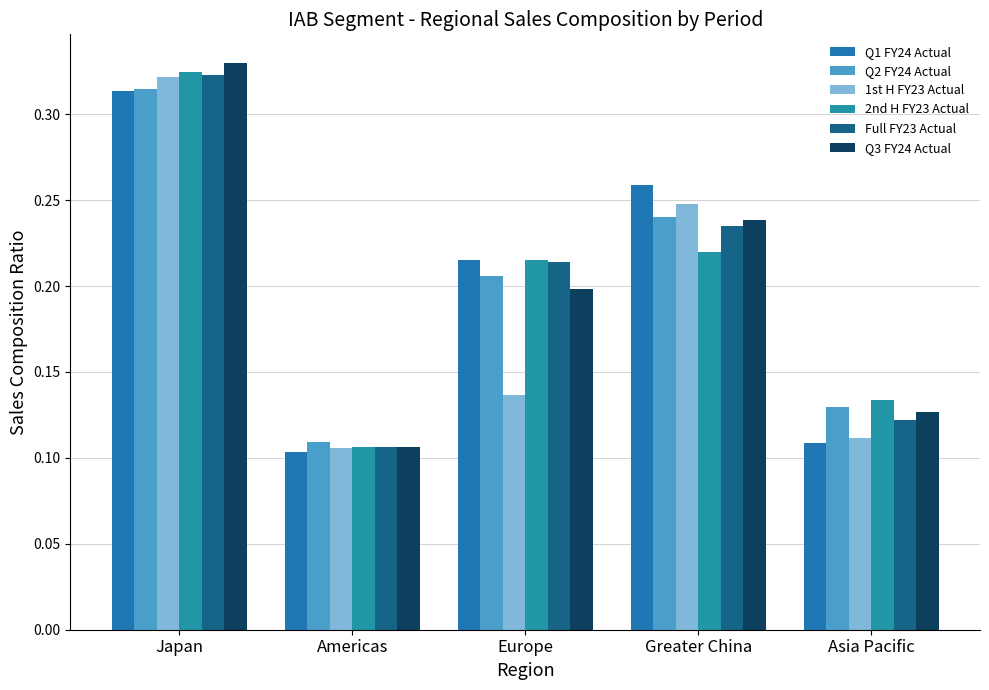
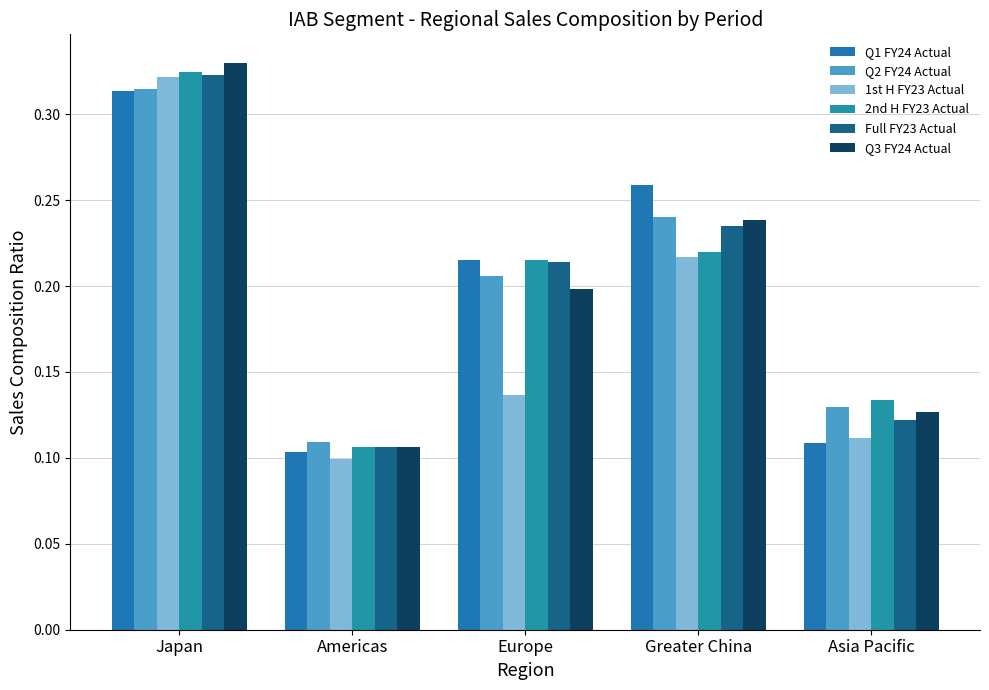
1st H FY23 Actual, Americas: 0.106 -> 0.100
1st H FY23 Actual, Greater China: 0.248 -> 0.217
